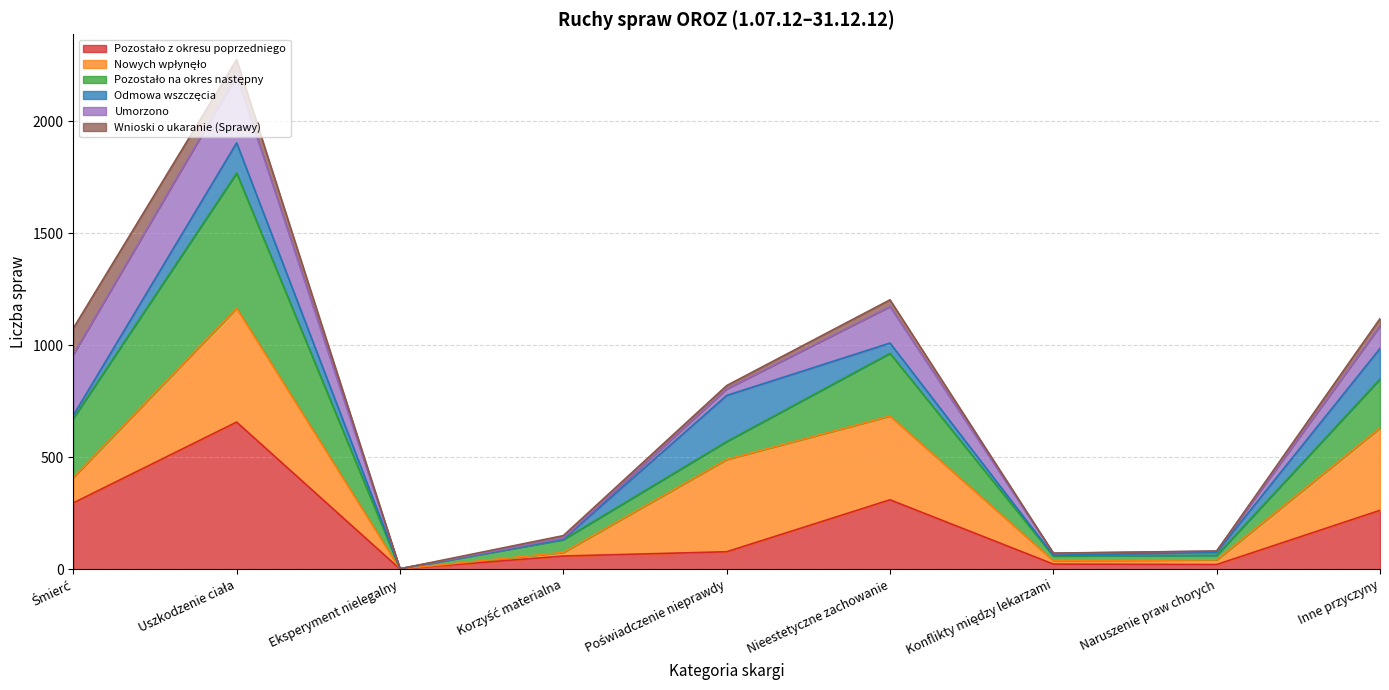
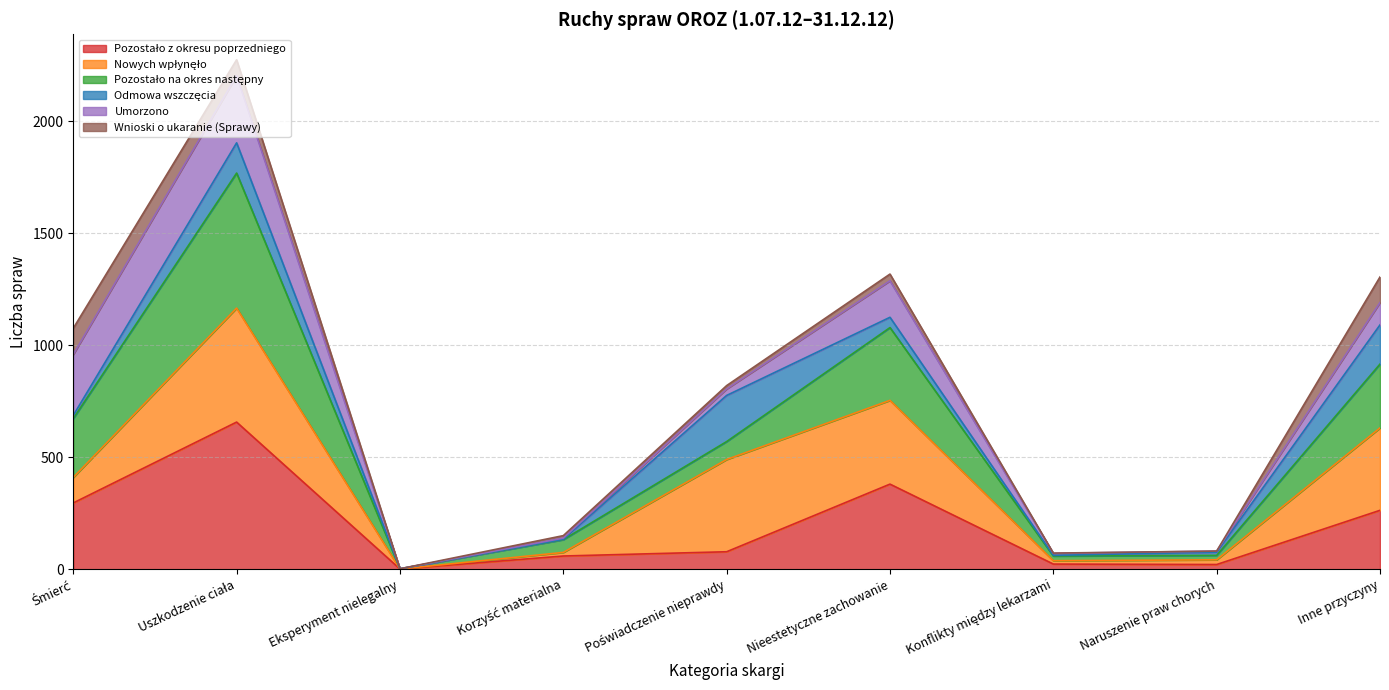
Pozostało z okresu poprzedniego, Nieestetyczne zachowanie: 310 -> 380
Pozostało na okres następny, Nieestetyczne zachowanie: 280 -> 330
Pozostało na okres następny, Inne przyczyny: 220 -> 290
Odmowa wszczęcia, Inne przyczyny: 140 -> 180
Wnioski o ukaranie (Sprawy), Inne przyczyny: 30 -> 110
